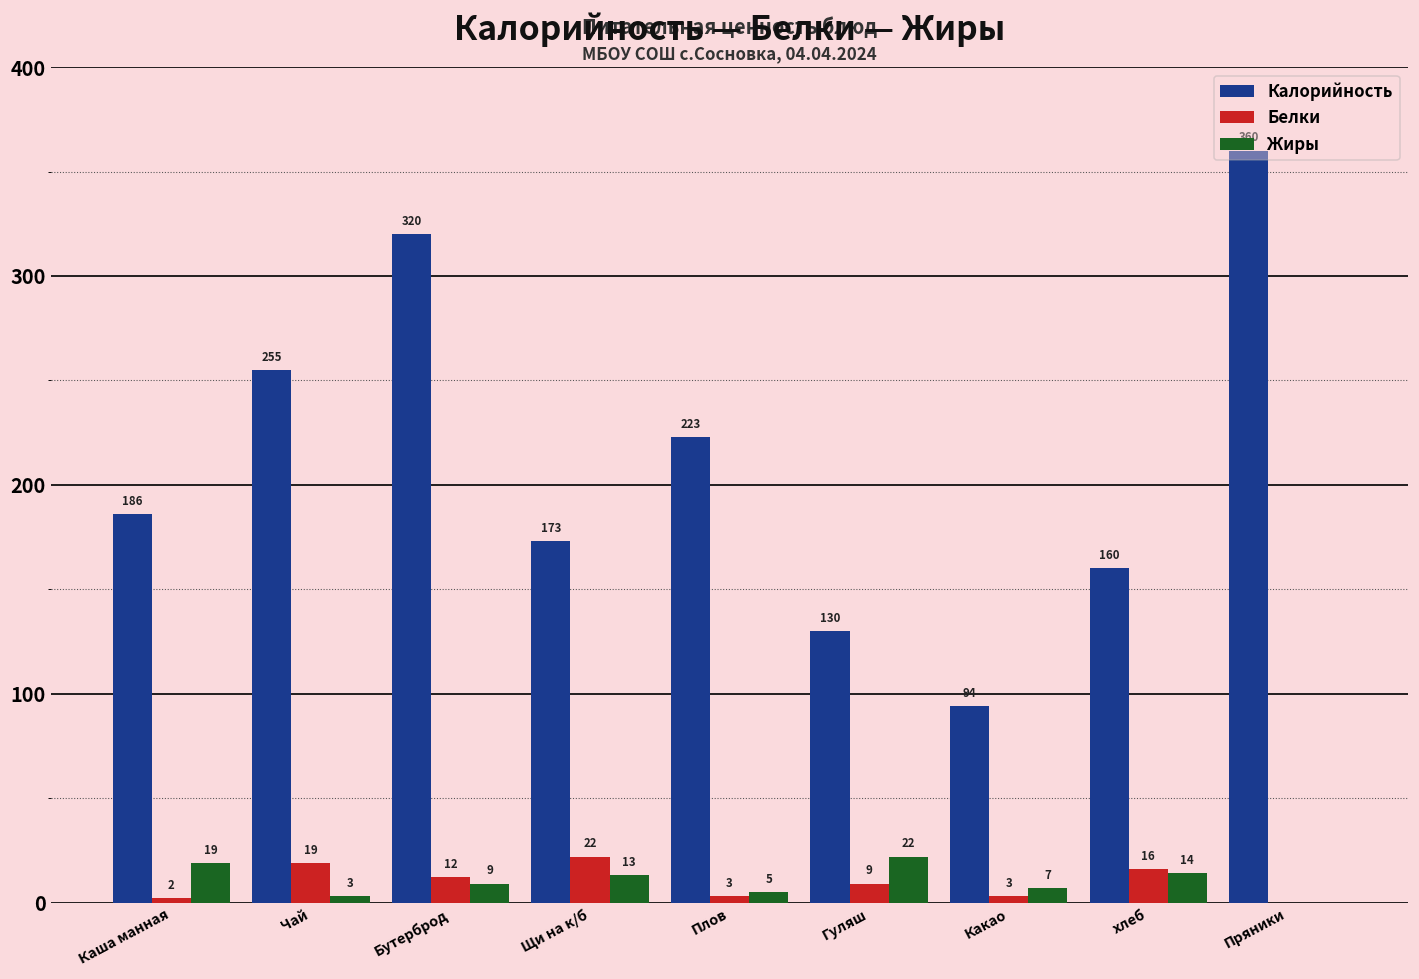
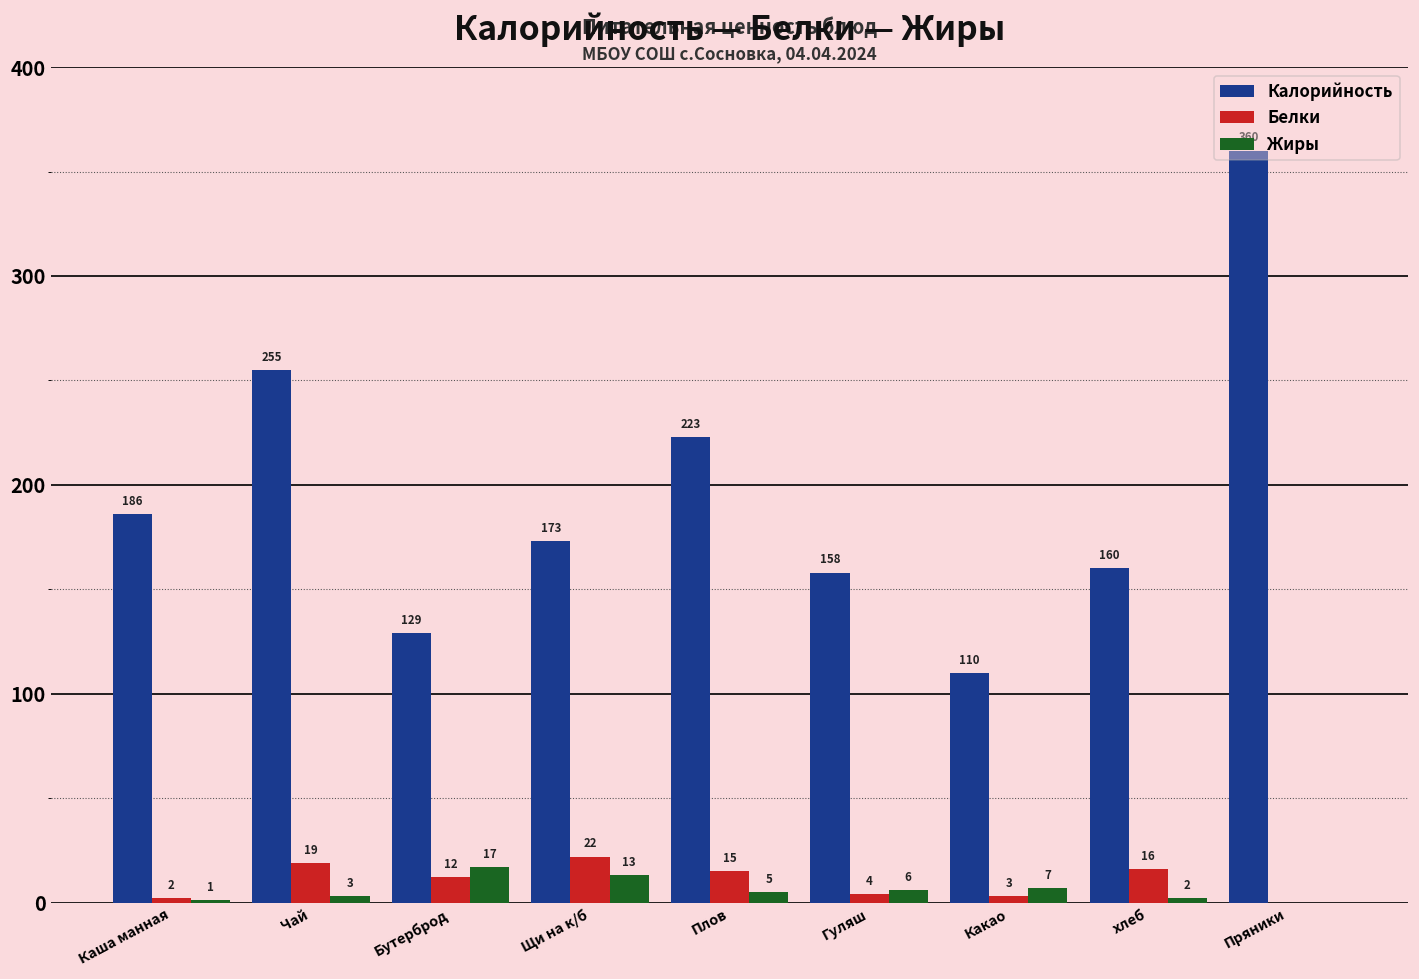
Жиры, Каша манная: 19 -> 1
Калорийность, Бутерброд: 320 -> 129
Жиры, Бутерброд: 9 -> 17
Белки, Плов: 3 -> 15
Калорийность, Гуляш: 130 -> 158
Белки, Гуляш: 9 -> 4
Жиры, Гуляш: 22 -> 6
Калорийность, Какао: 94 -> 110
Жиры, хлеб: 14 -> 2
